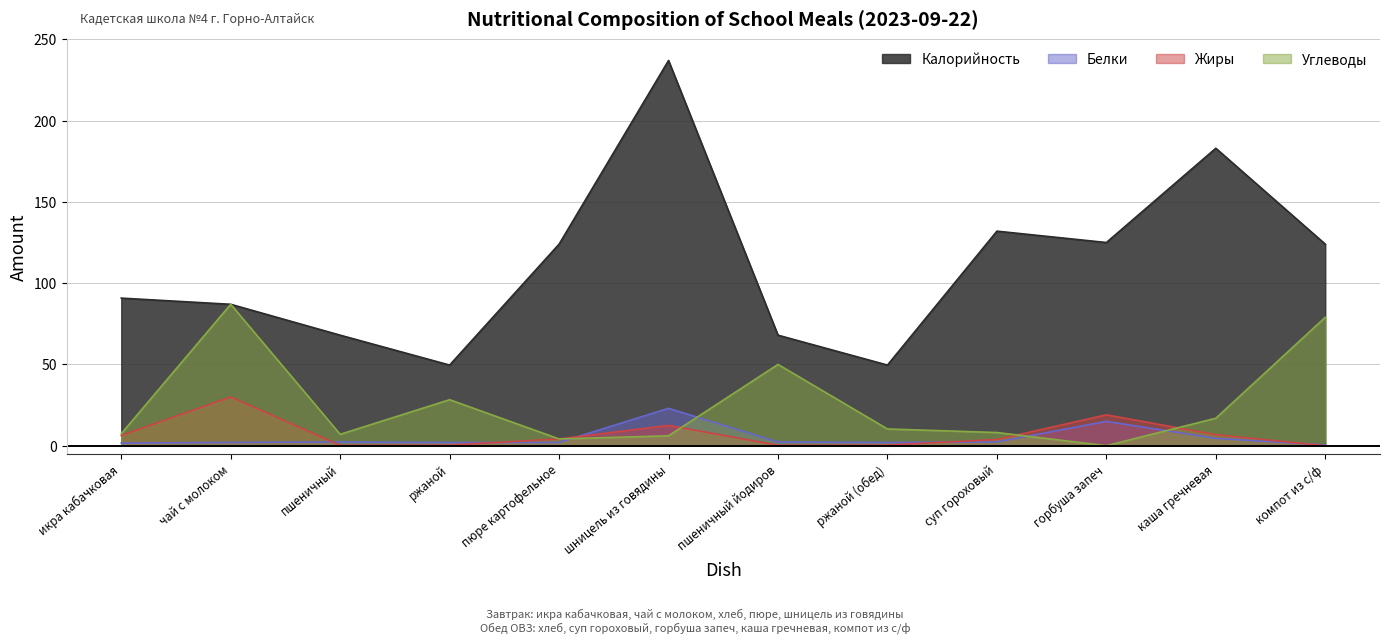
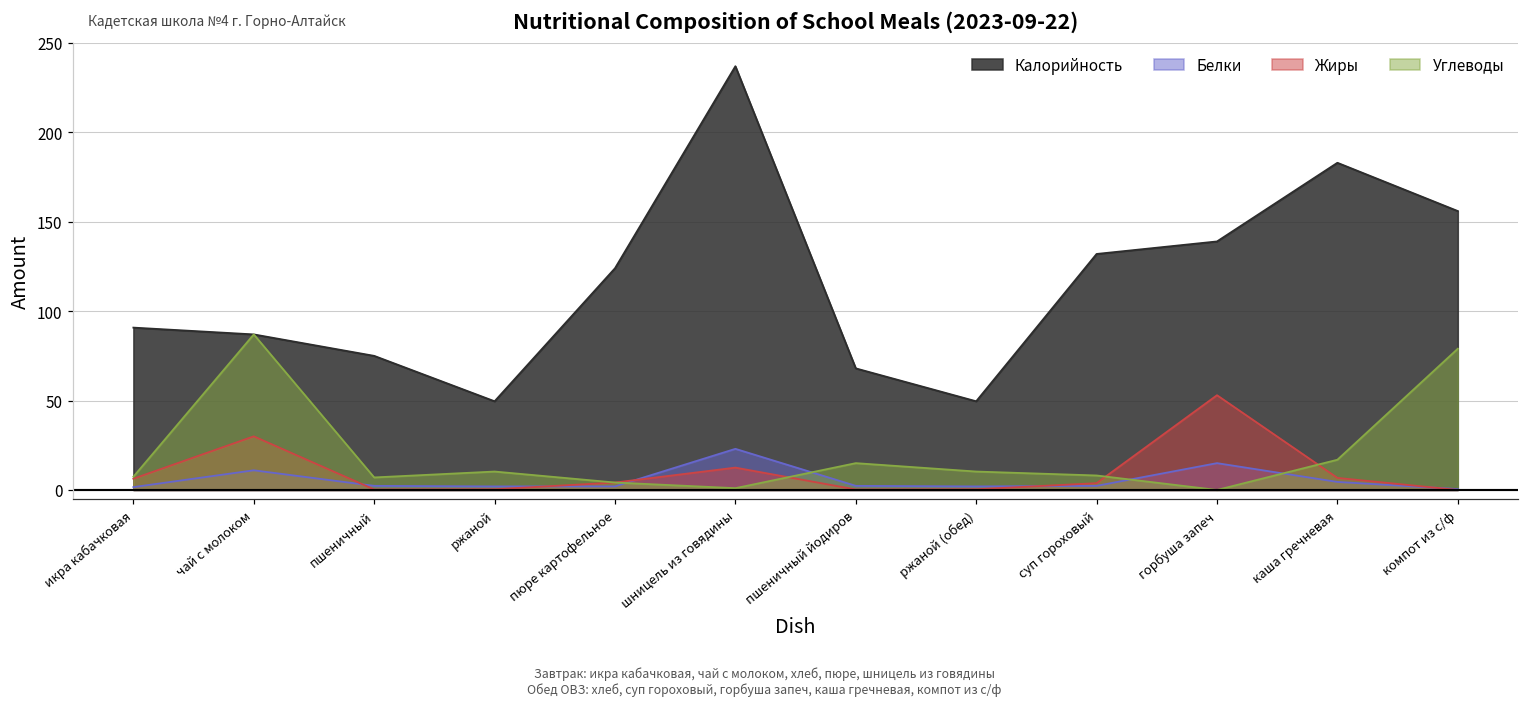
Белки, чай с молоком: 2 -> 11
Калорийность, пшеничный: 68 -> 75
Углеводы, ржаной: 28 -> 10
Углеводы, шницель из говядины: 6 -> 1
Углеводы, пшеничный йодиров: 50 -> 15
Калорийность, горбуша запеч: 125 -> 139
Жиры, горбуша запеч: 19 -> 53
Калорийность, компот из с/ф: 124 -> 156
